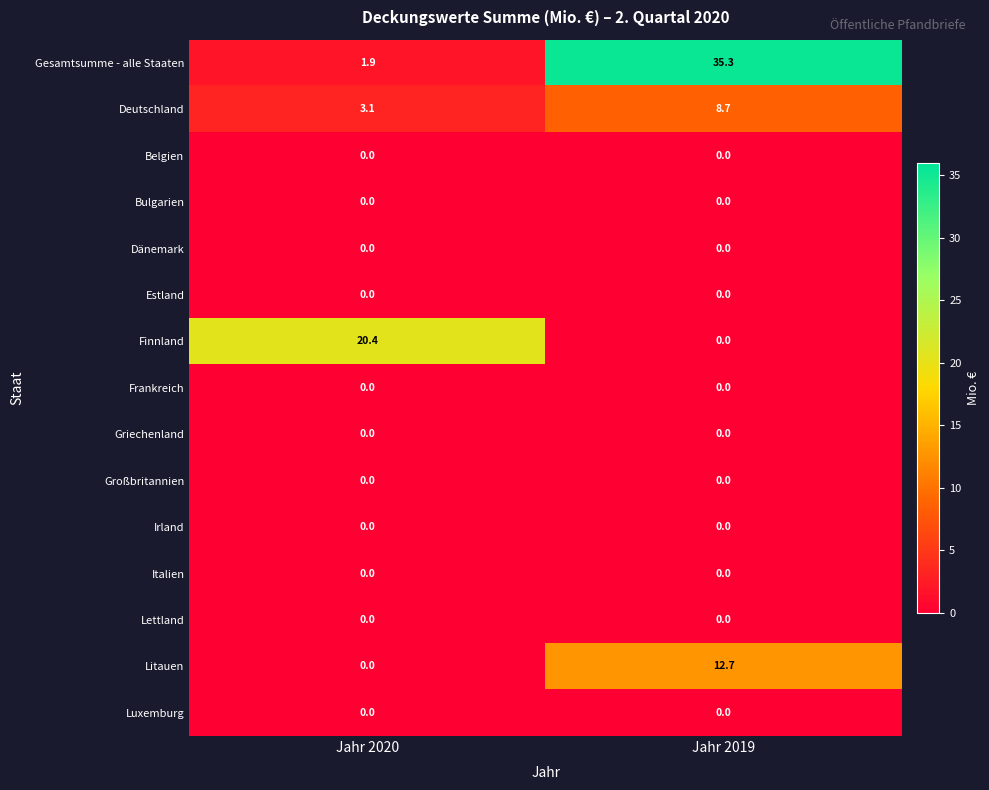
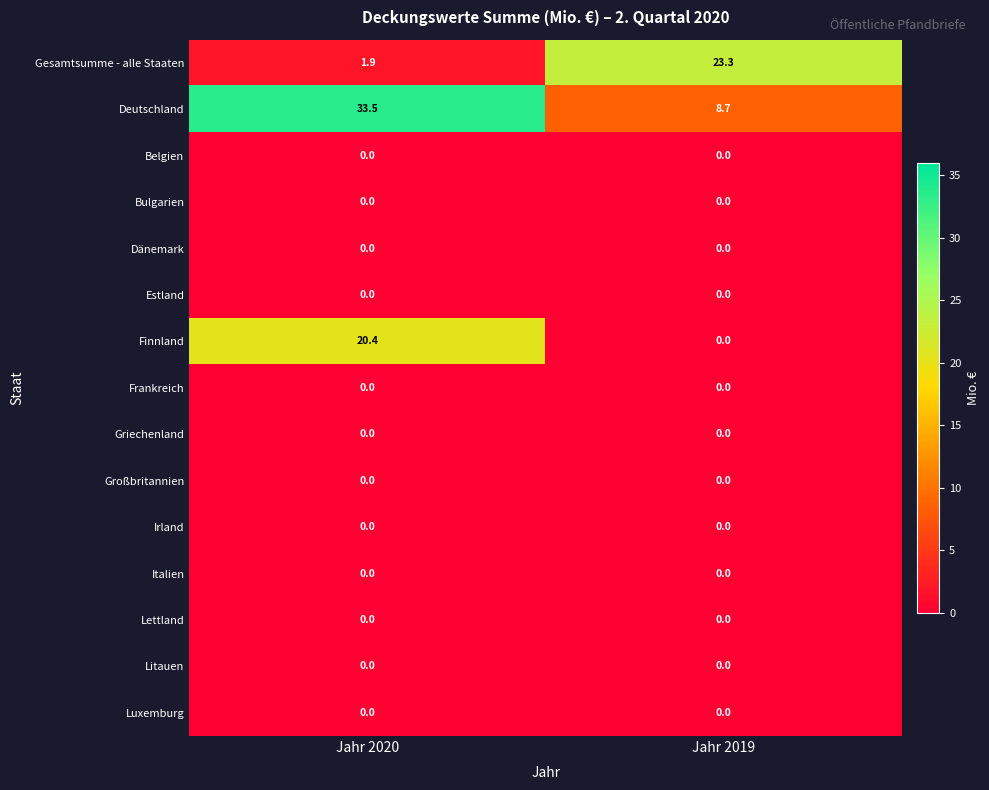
Gesamtsumme - alle Staaten, Jahr 2019: 35.3 -> 23.3
Deutschland, Jahr 2020: 3.1 -> 33.5
Litauen, Jahr 2019: 12.7 -> 0.0
